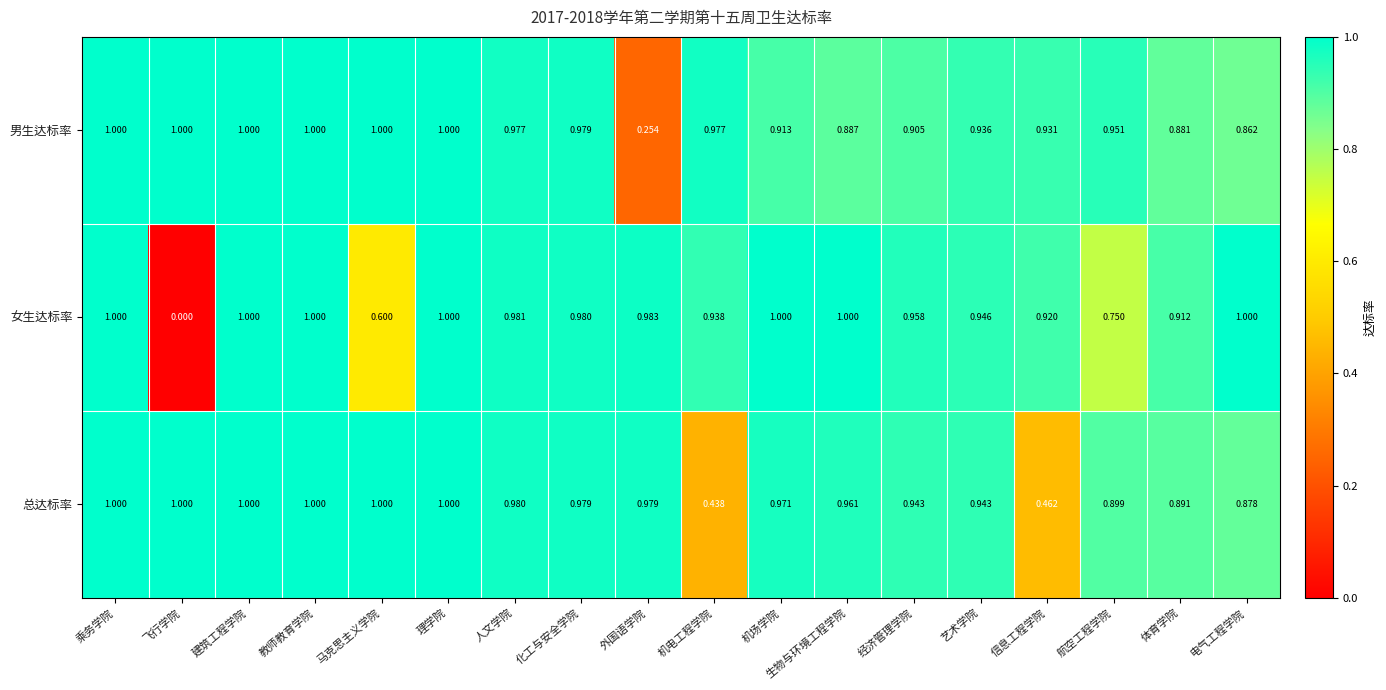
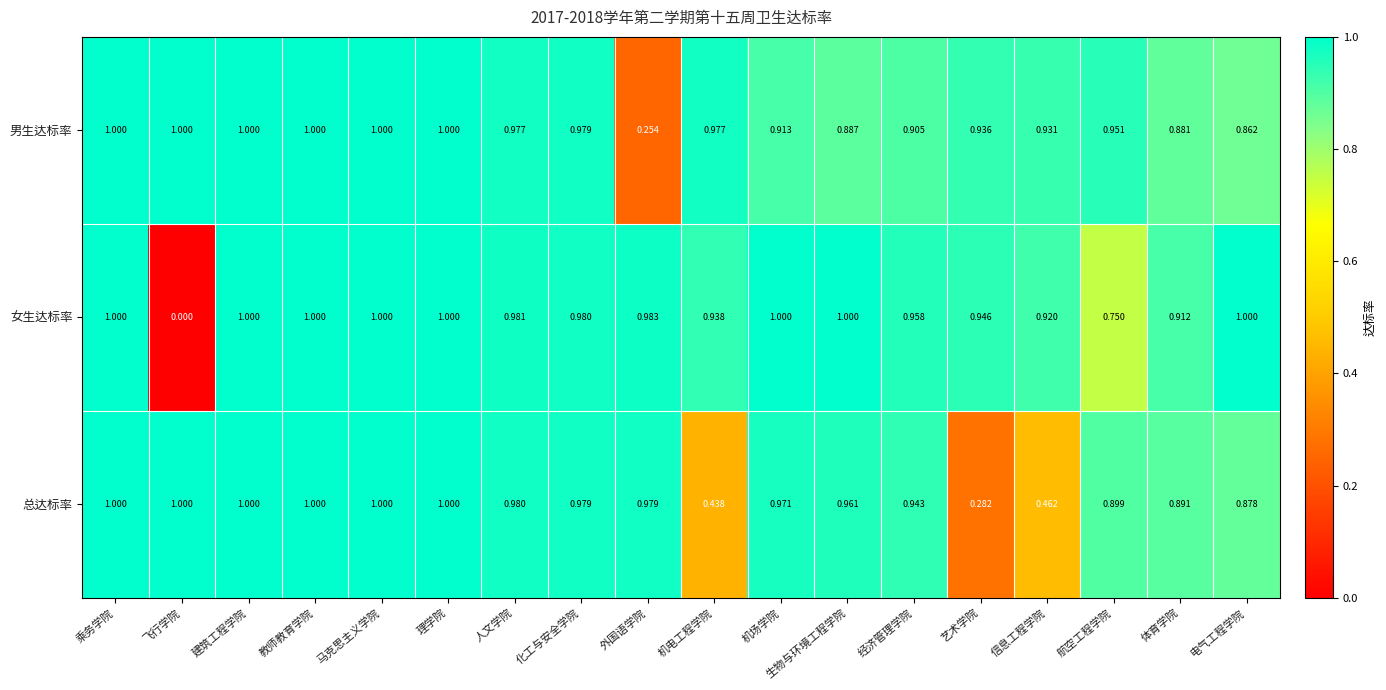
女生达标率, 马克思主义学院: 0.600 -> 1.000
总达标率, 艺术学院: 0.943 -> 0.282
